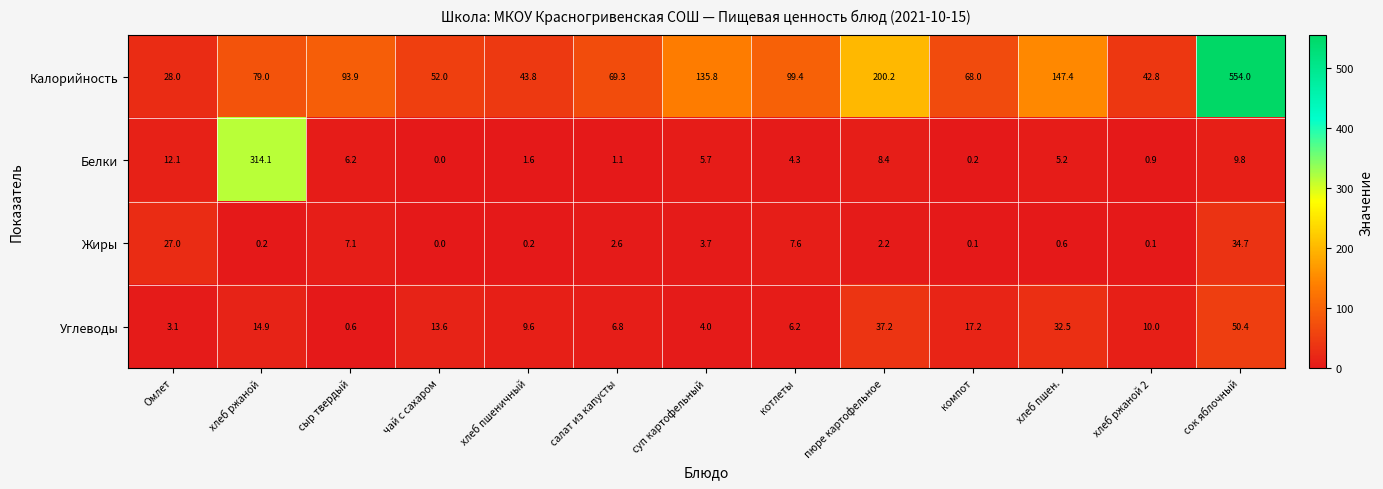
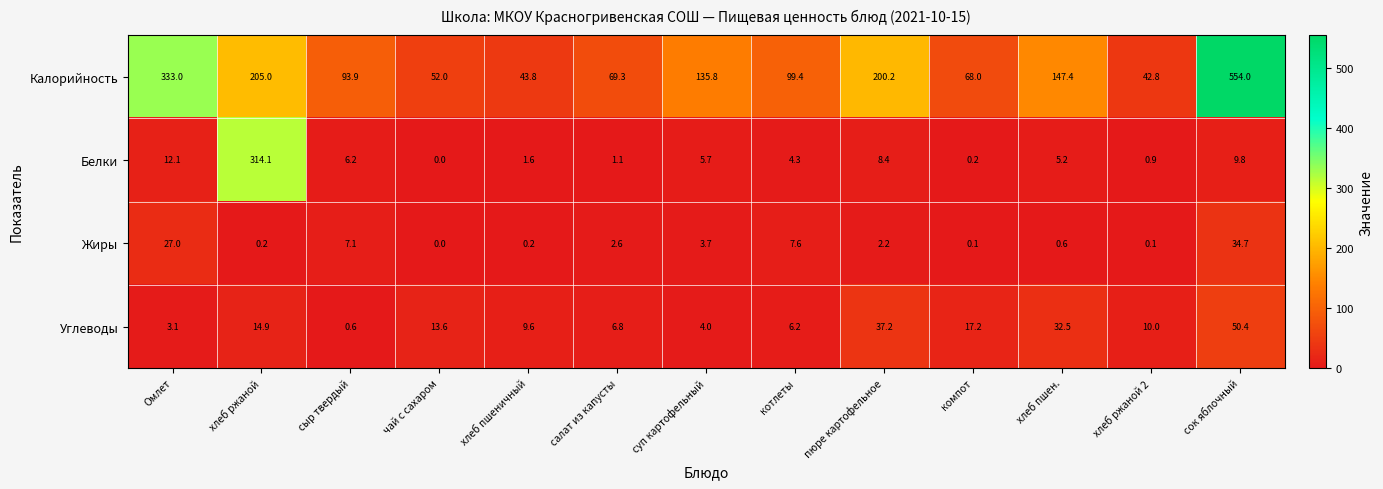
Калорийность, Омлет: 28.0 -> 333.0
Калорийность, хлеб ржаной: 79.0 -> 205.0
